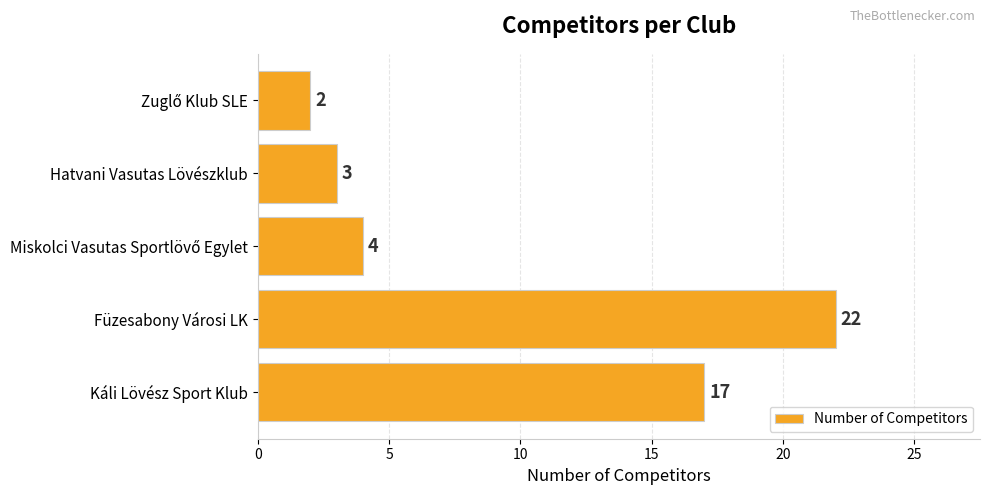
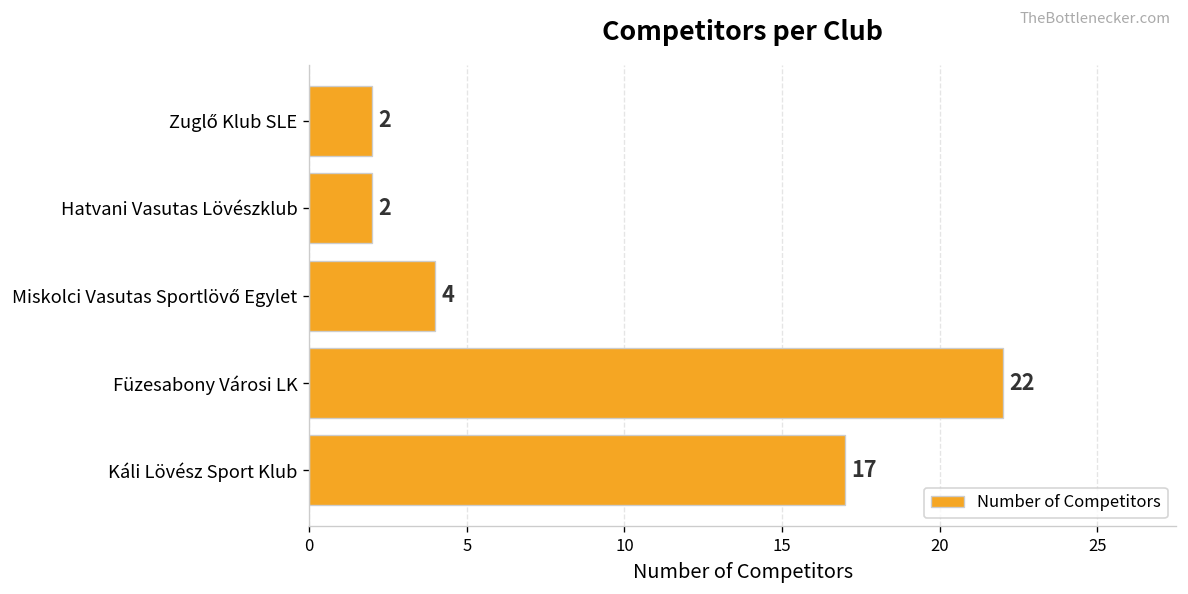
Hatvani Vasutas Lövészklub: 3 -> 2
